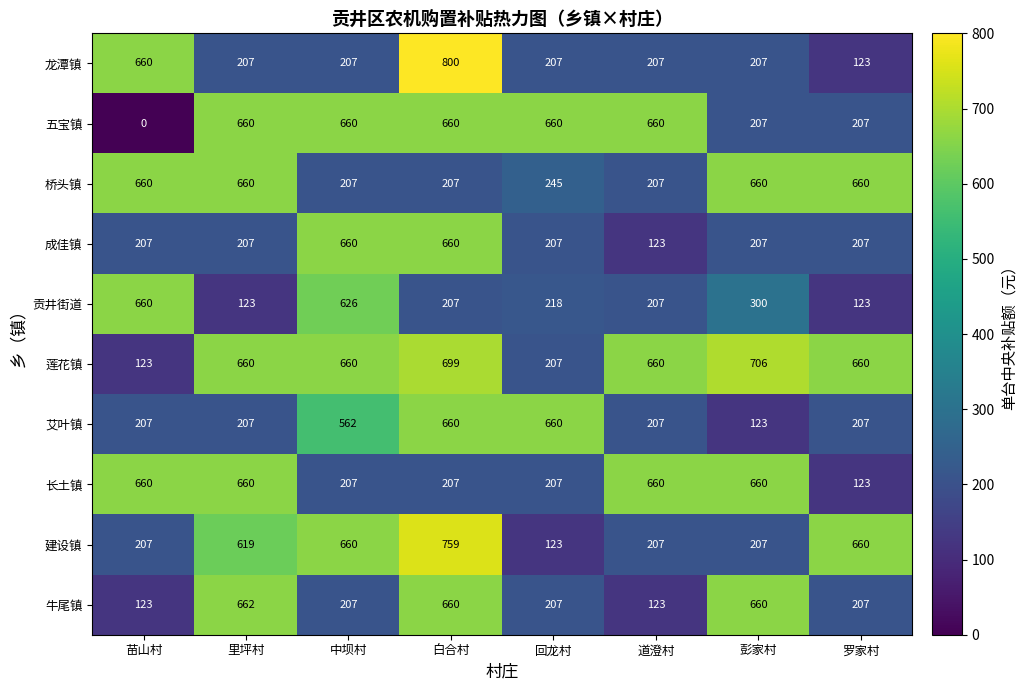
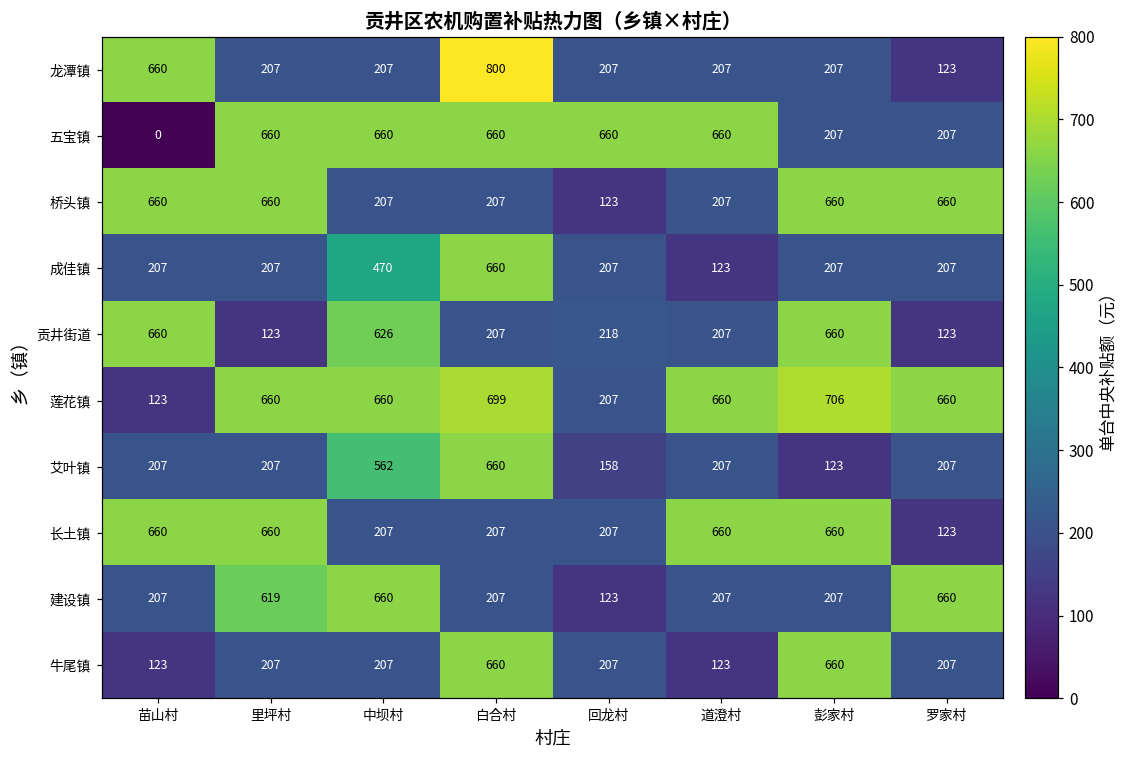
桥头镇, 回龙村: 245 -> 123
成佳镇, 中坝村: 660 -> 470
贡井街道, 彭家村: 300 -> 660
艾叶镇, 回龙村: 660 -> 158
建设镇, 白合村: 759 -> 207
牛尾镇, 里坪村: 662 -> 207
